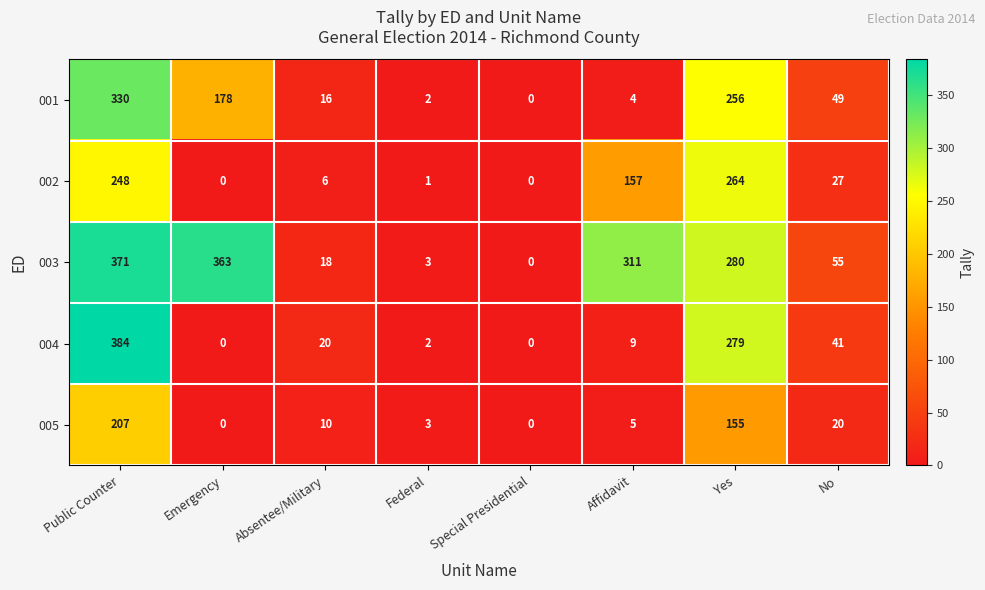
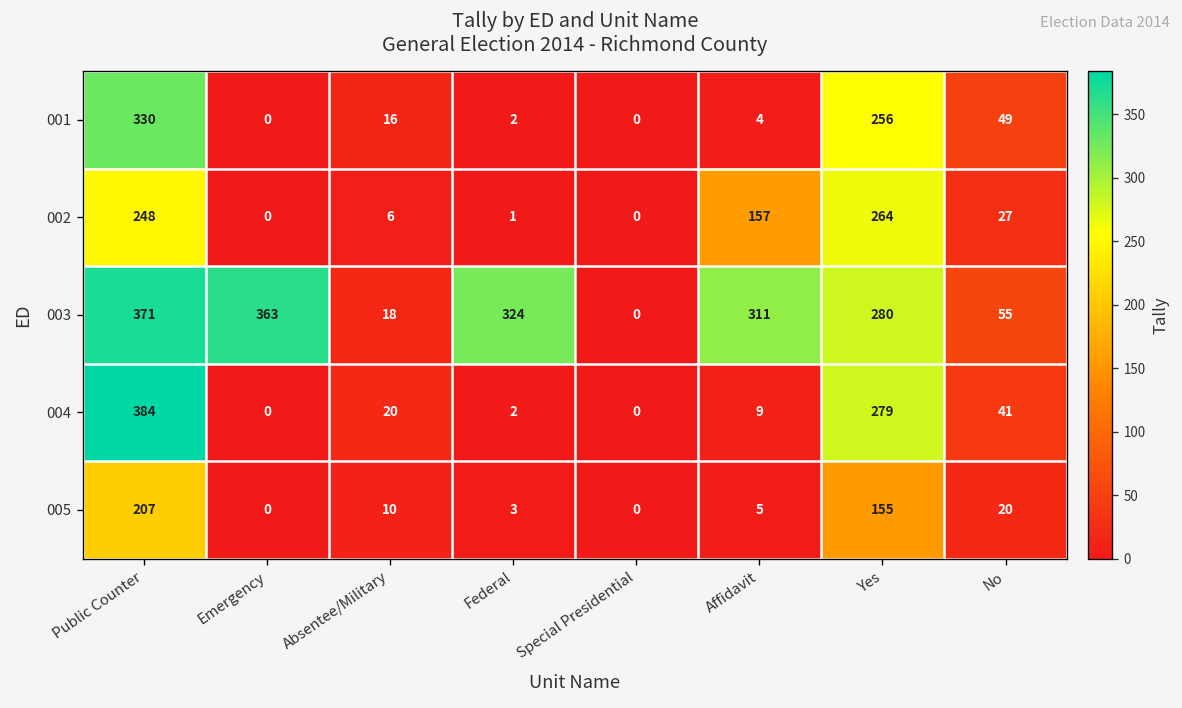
001, Emergency: 178 -> 0
003, Federal: 3 -> 324
